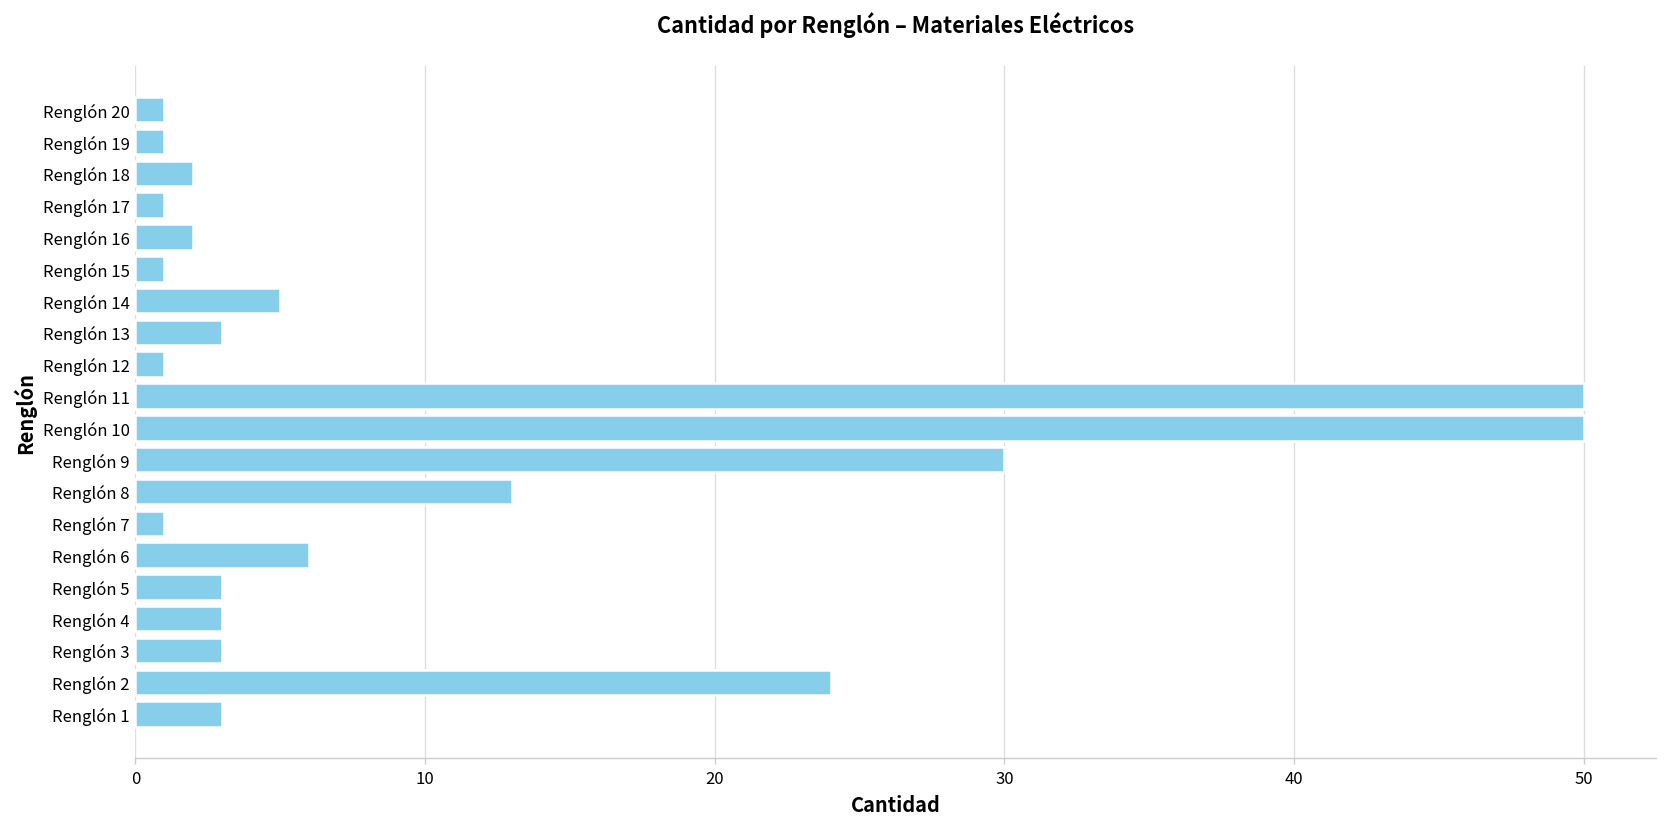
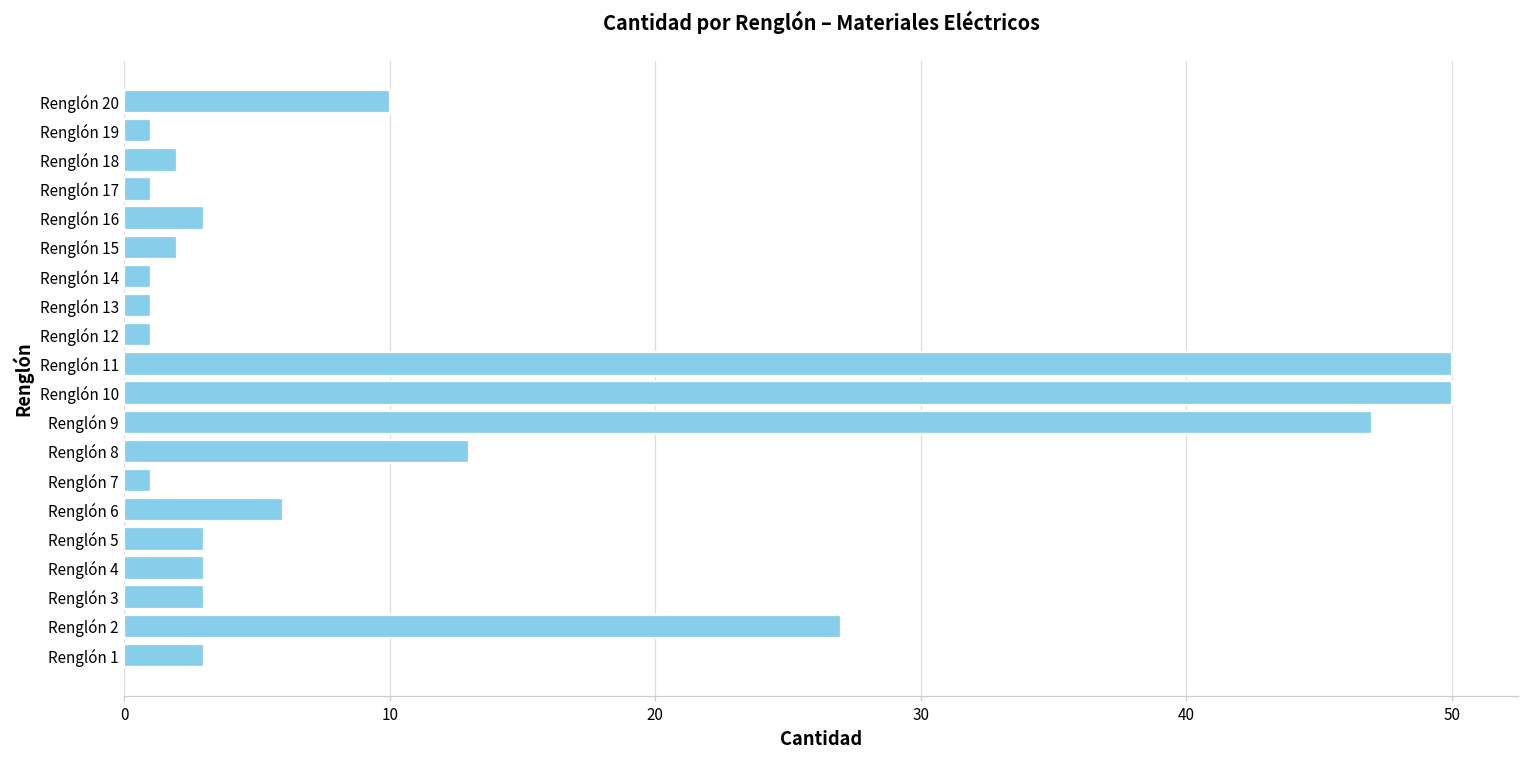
Renglón 20: 1 -> 10
Renglón 16: 2 -> 3
Renglón 15: 1 -> 2
Renglón 14: 5 -> 1
Renglón 13: 3 -> 1
Renglón 9: 30 -> 47
Renglón 2: 24 -> 27
